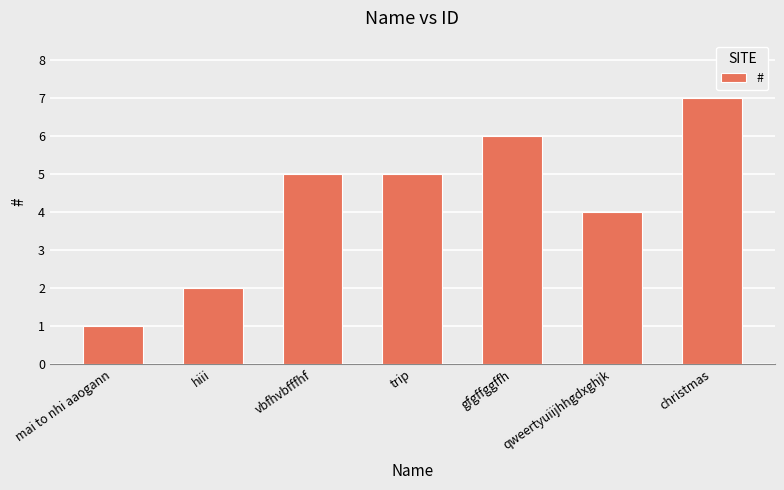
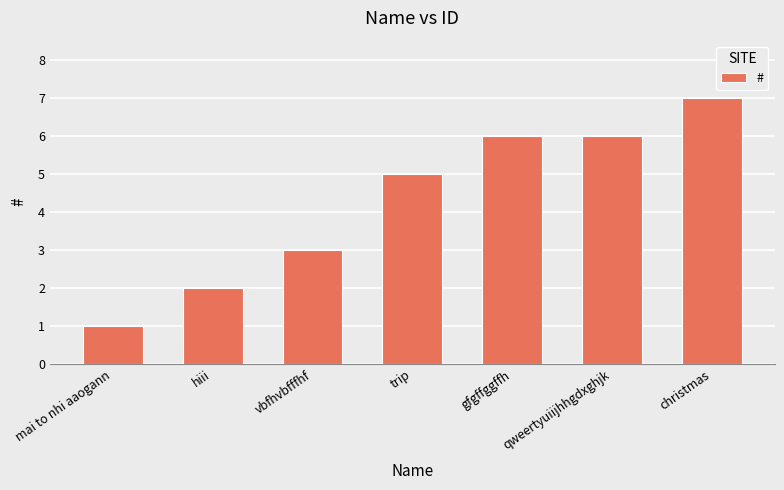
vbfhvbfffhf: 5 -> 3
qweertyuiijhhgdxghjk: 4 -> 6
